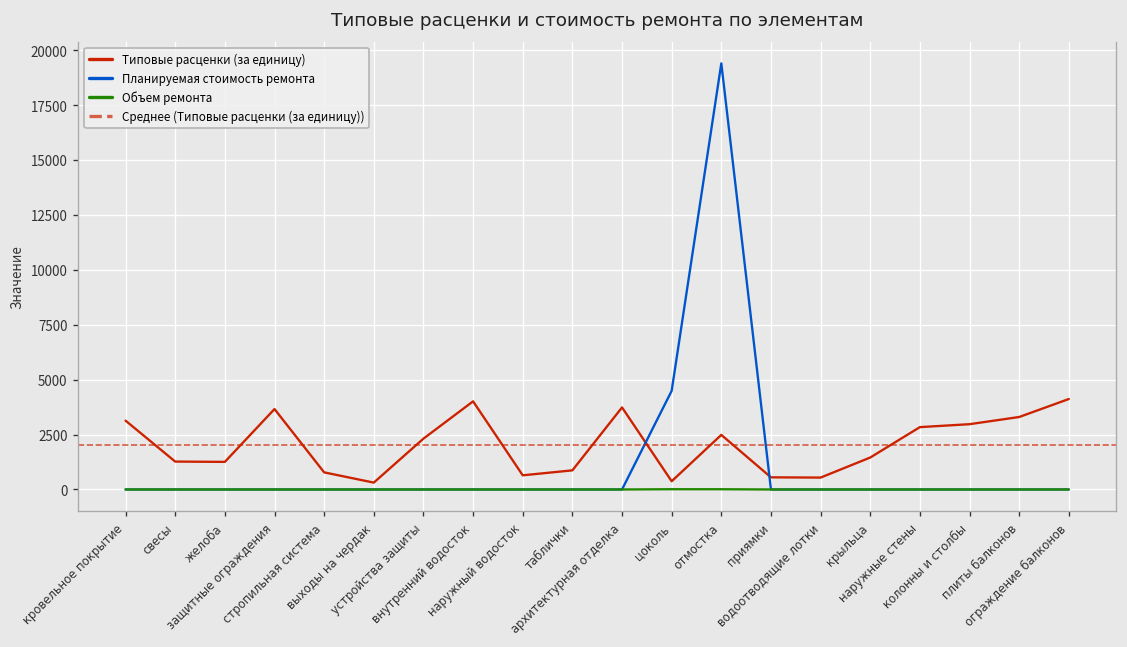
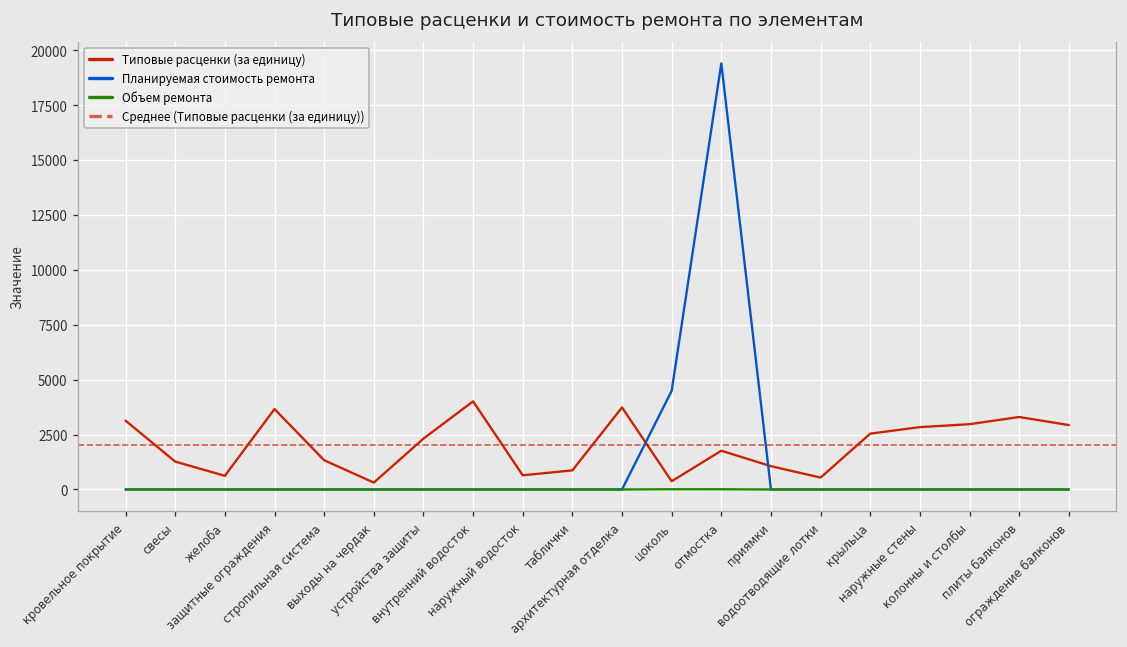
Типовые расценки (за единицу), желоба: 1300 -> 600
Типовые расценки (за единицу), стропильная система: 800 -> 1300
Типовые расценки (за единицу), отмостка: 2500 -> 1800
Типовые расценки (за единицу), приямки: 600 -> 1100
Типовые расценки (за единицу), крыльца: 1500 -> 2500
Типовые расценки (за единицу), ограждение балконов: 4100 -> 2900
